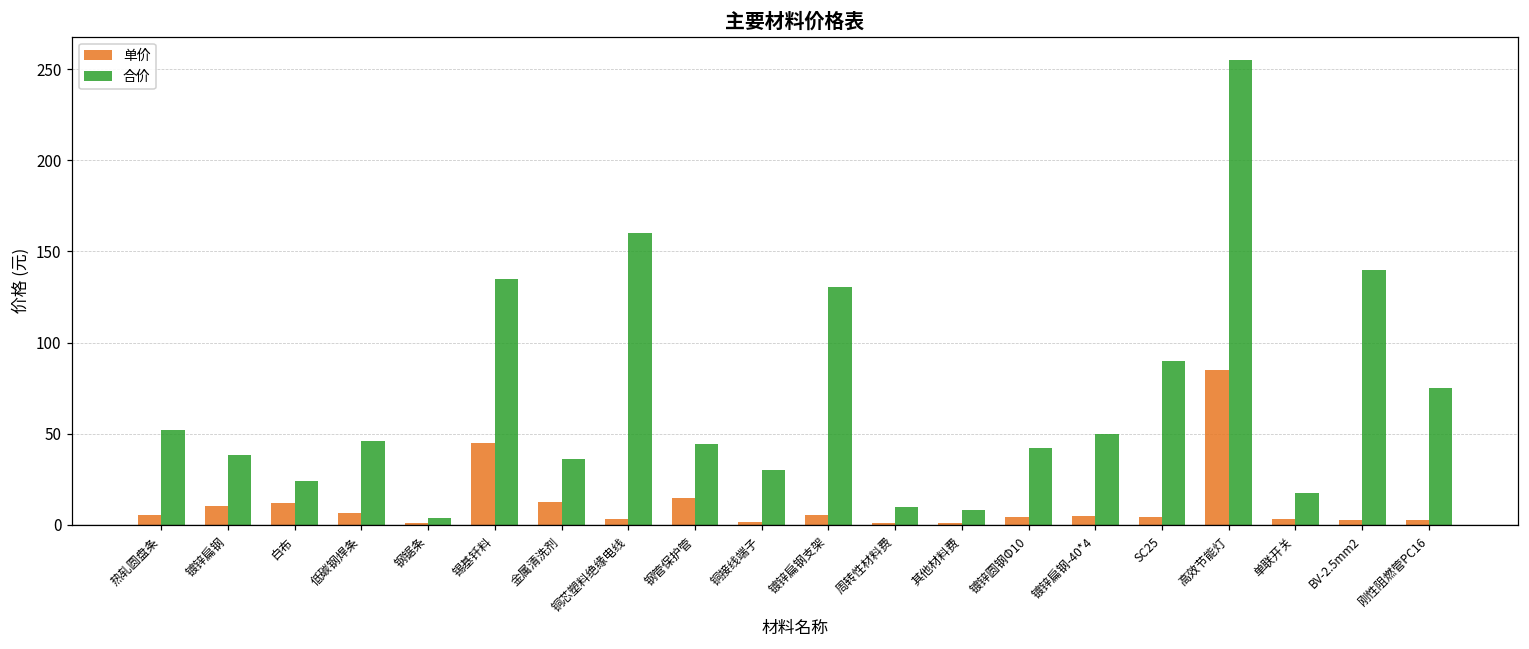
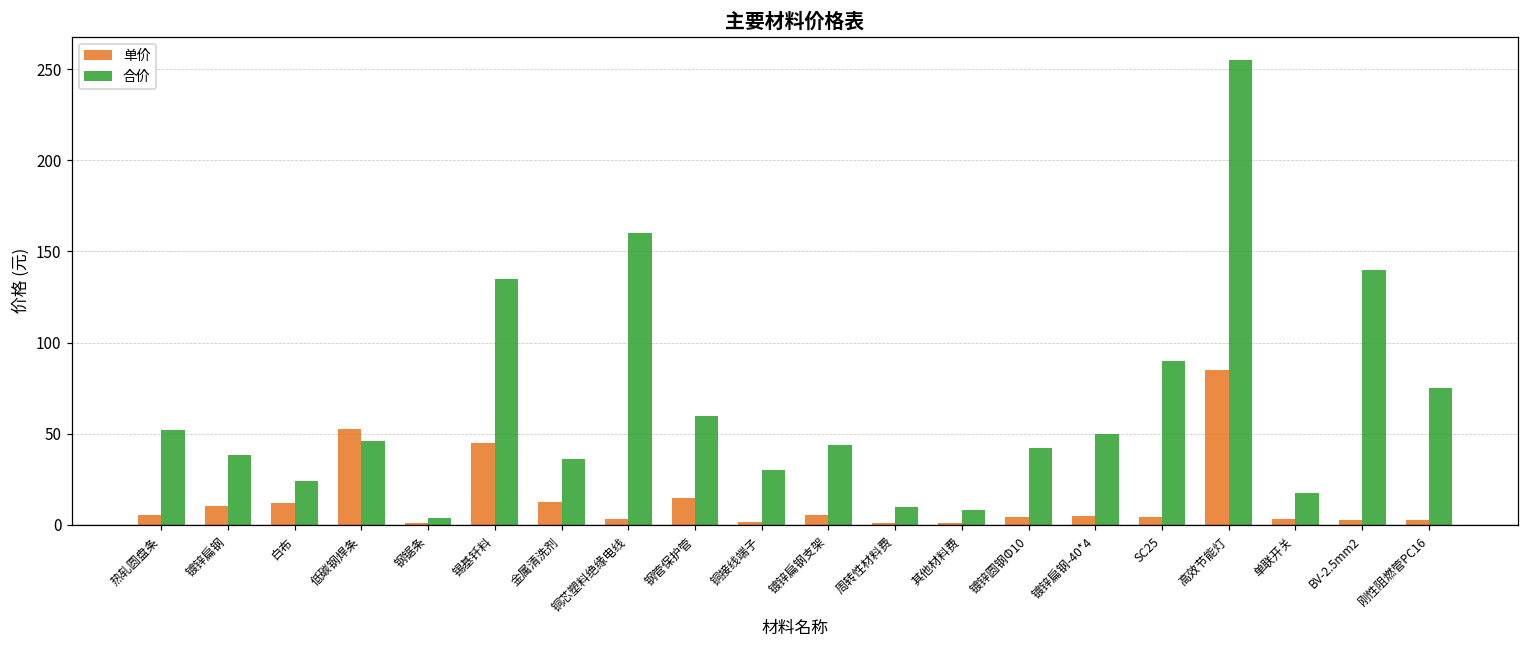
单价, 低碳钢焊条: 7 -> 52
合价, 钢管保护管: 45 -> 60
合价, 镀锌扁钢支架: 130 -> 44
